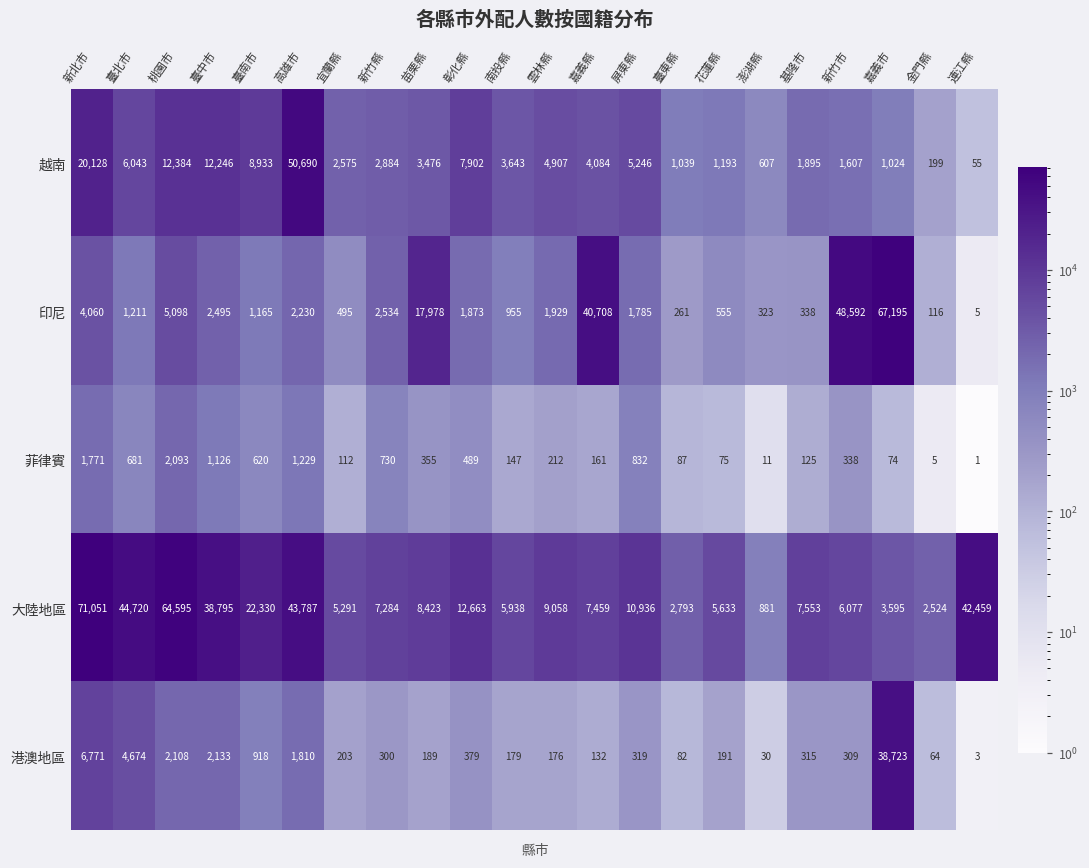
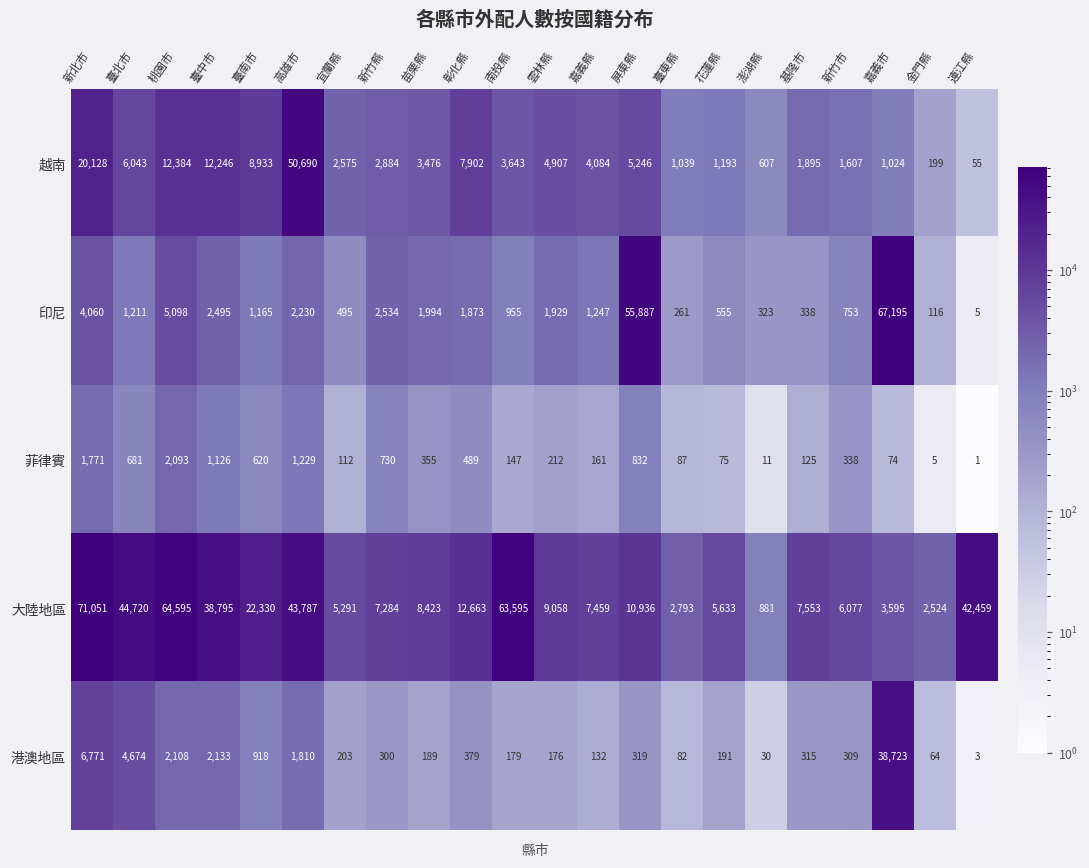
印尼, 苗栗縣: 17,978 -> 1,994
印尼, 嘉義縣: 40,708 -> 1,247
印尼, 屏東縣: 1,785 -> 55,887
印尼, 新竹市: 48,592 -> 753
大陸地區, 南投縣: 5,938 -> 63,595
